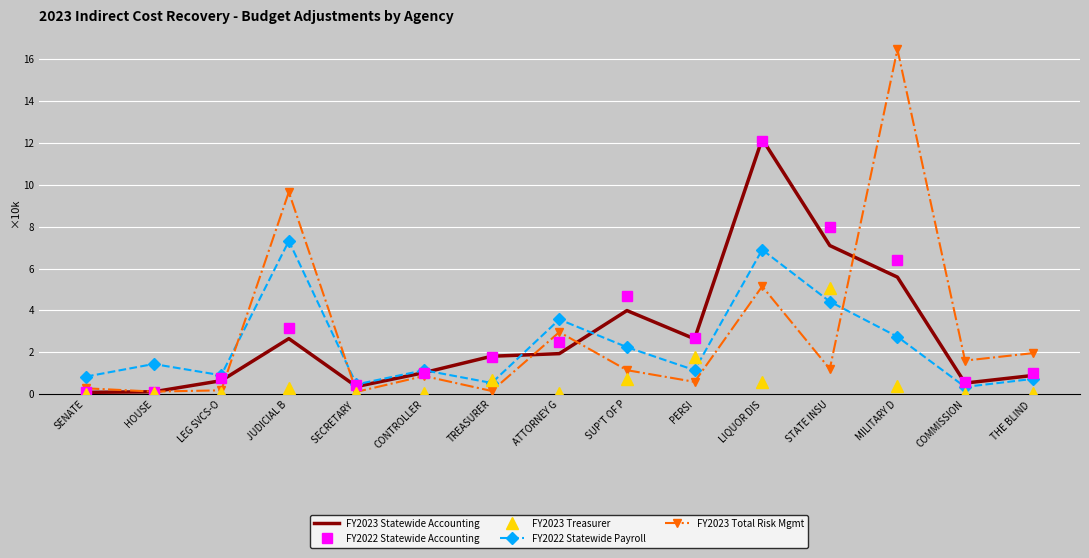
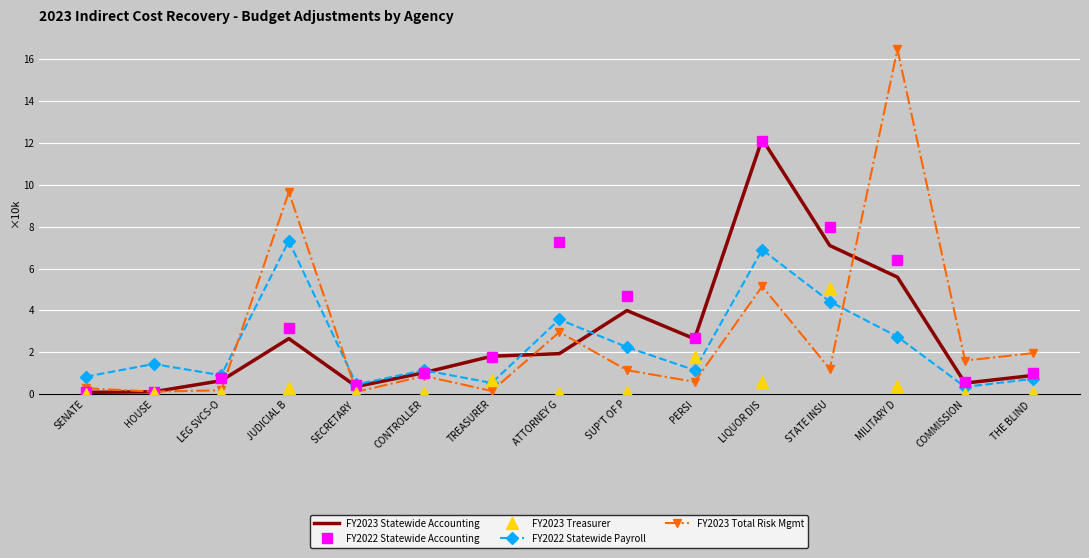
FY2022 Statewide Accounting, ATTORNEY G: 2.5 -> 7.3
FY2023 Treasurer, SUP'T OF P: 0.7 -> 0.1
